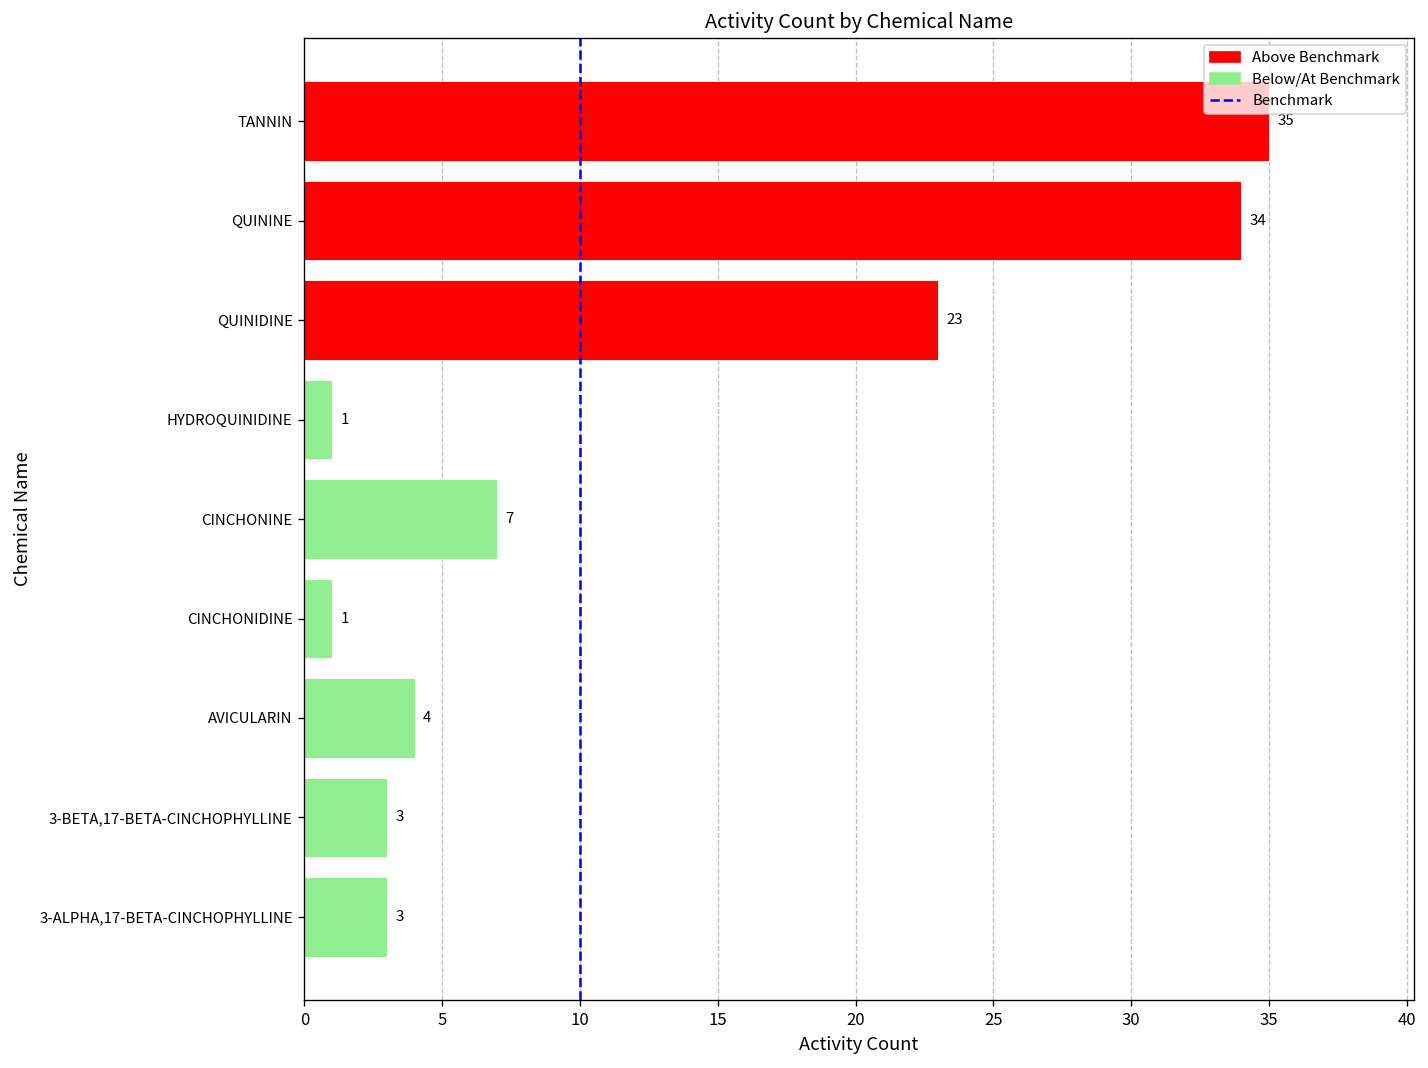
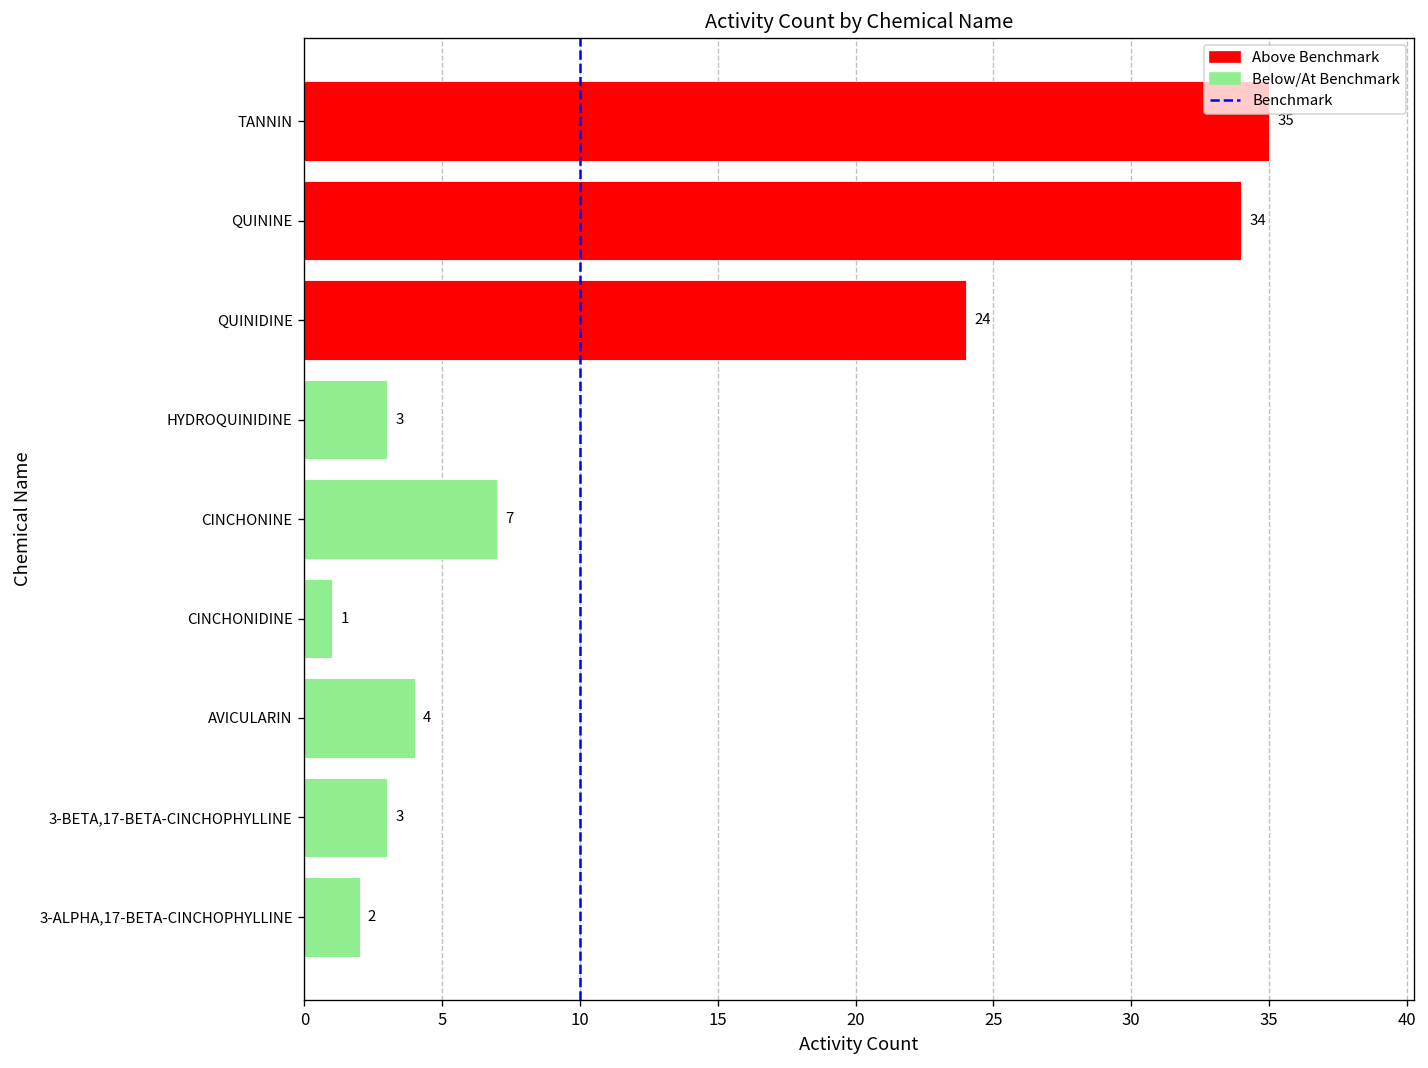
QUINIDINE: 23 -> 24
HYDROQUINIDINE: 1 -> 3
3-ALPHA,17-BETA-CINCHOPHYLLINE: 3 -> 2
